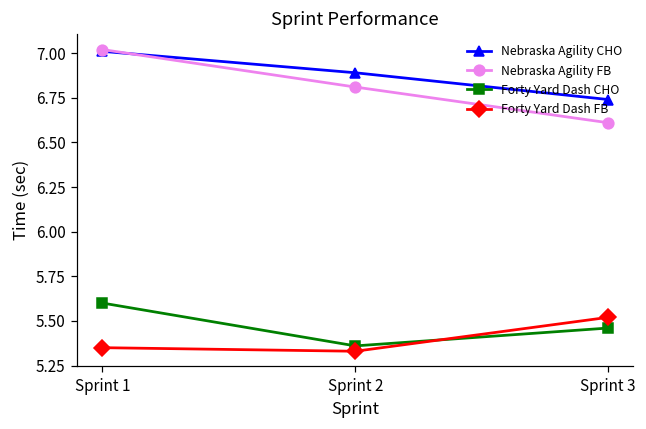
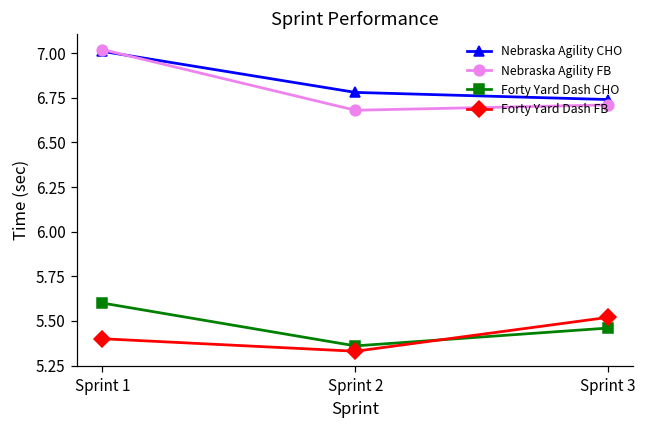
Forty Yard Dash FB, Sprint 1: 5.35 -> 5.40
Nebraska Agility CHO, Sprint 2: 6.89 -> 6.78
Nebraska Agility FB, Sprint 2: 6.81 -> 6.68
Nebraska Agility FB, Sprint 3: 6.61 -> 6.71
